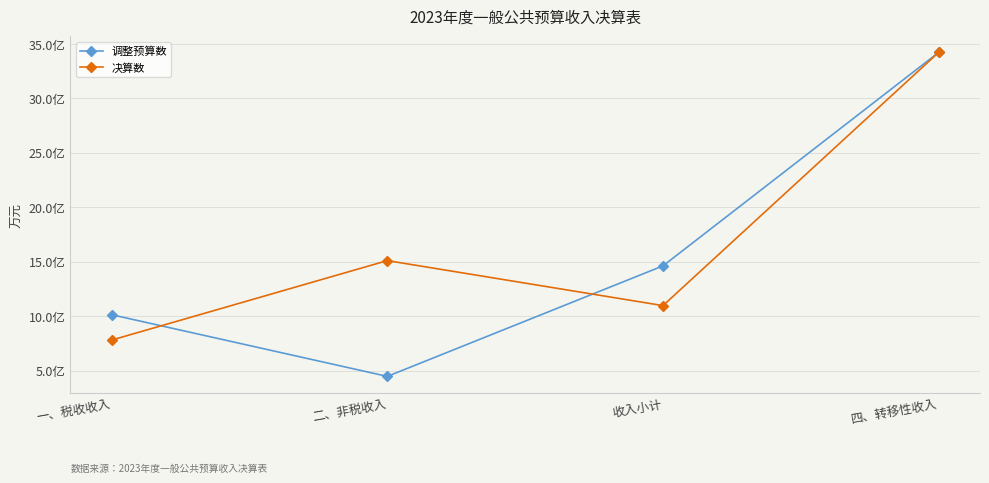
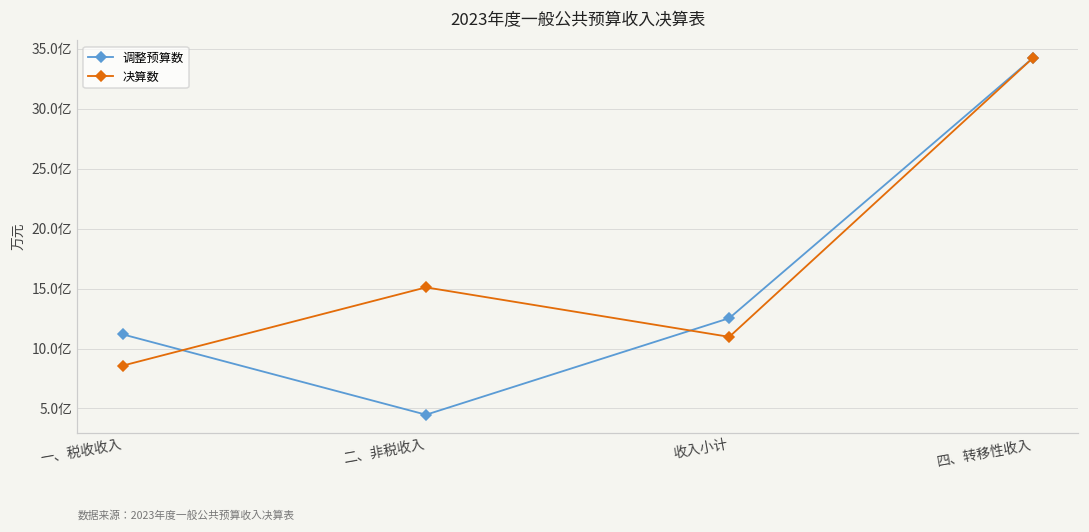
调整预算数, 一、税收收入: 10.1亿 -> 11.2亿
决算数, 一、税收收入: 7.8亿 -> 8.6亿
调整预算数, 收入小计: 14.6亿 -> 12.5亿
